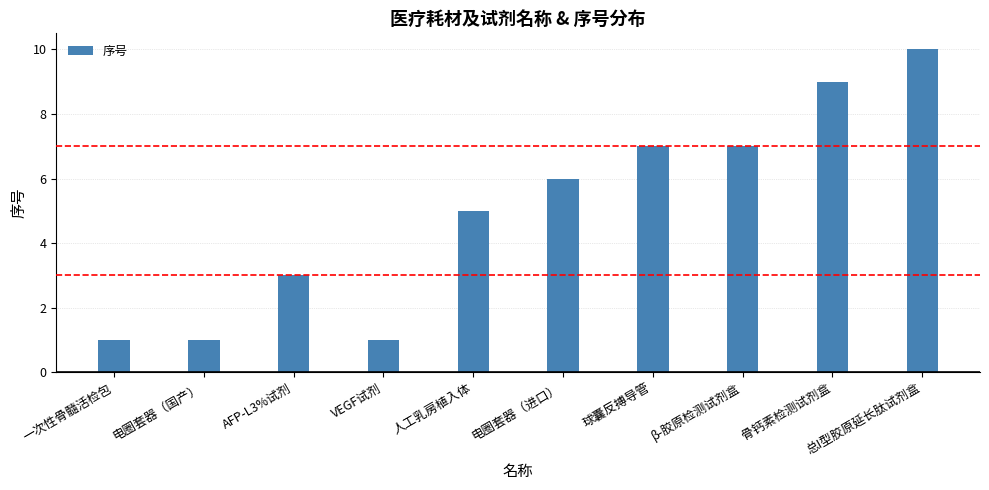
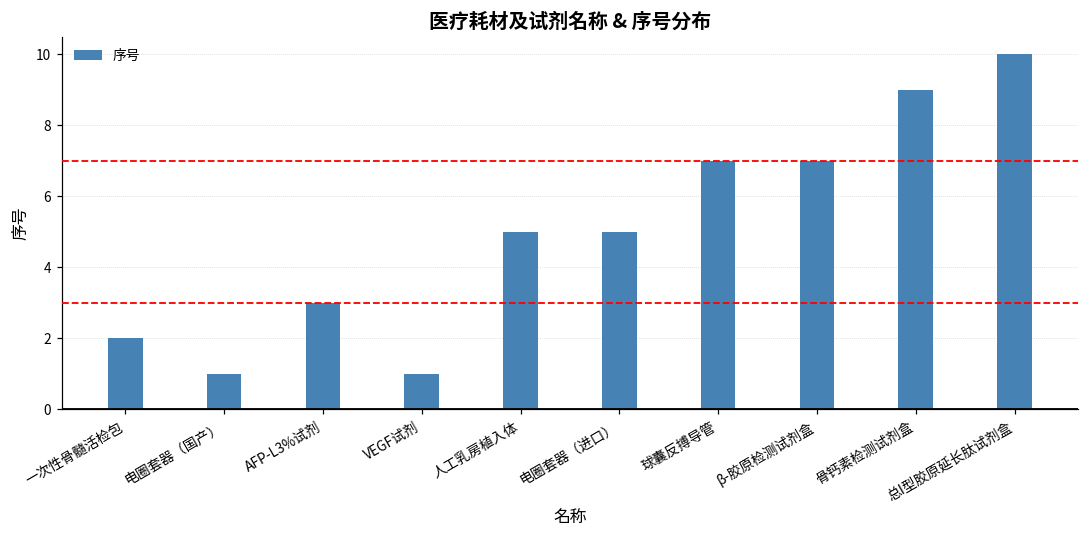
一次性骨髓活检包: 1 -> 2
电圈套器（进口）: 6 -> 5
